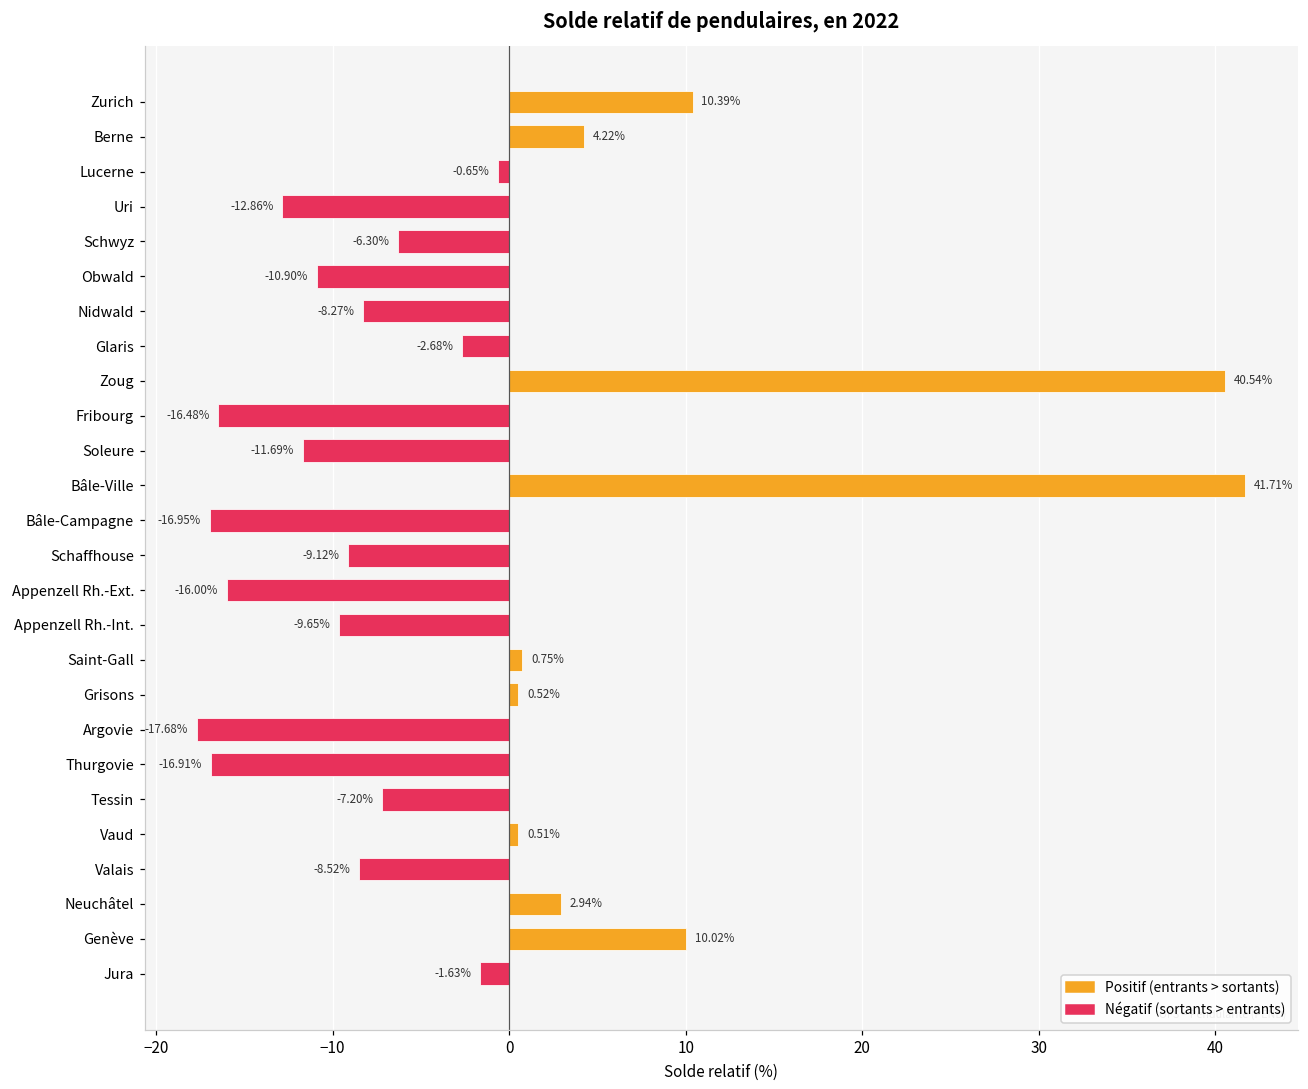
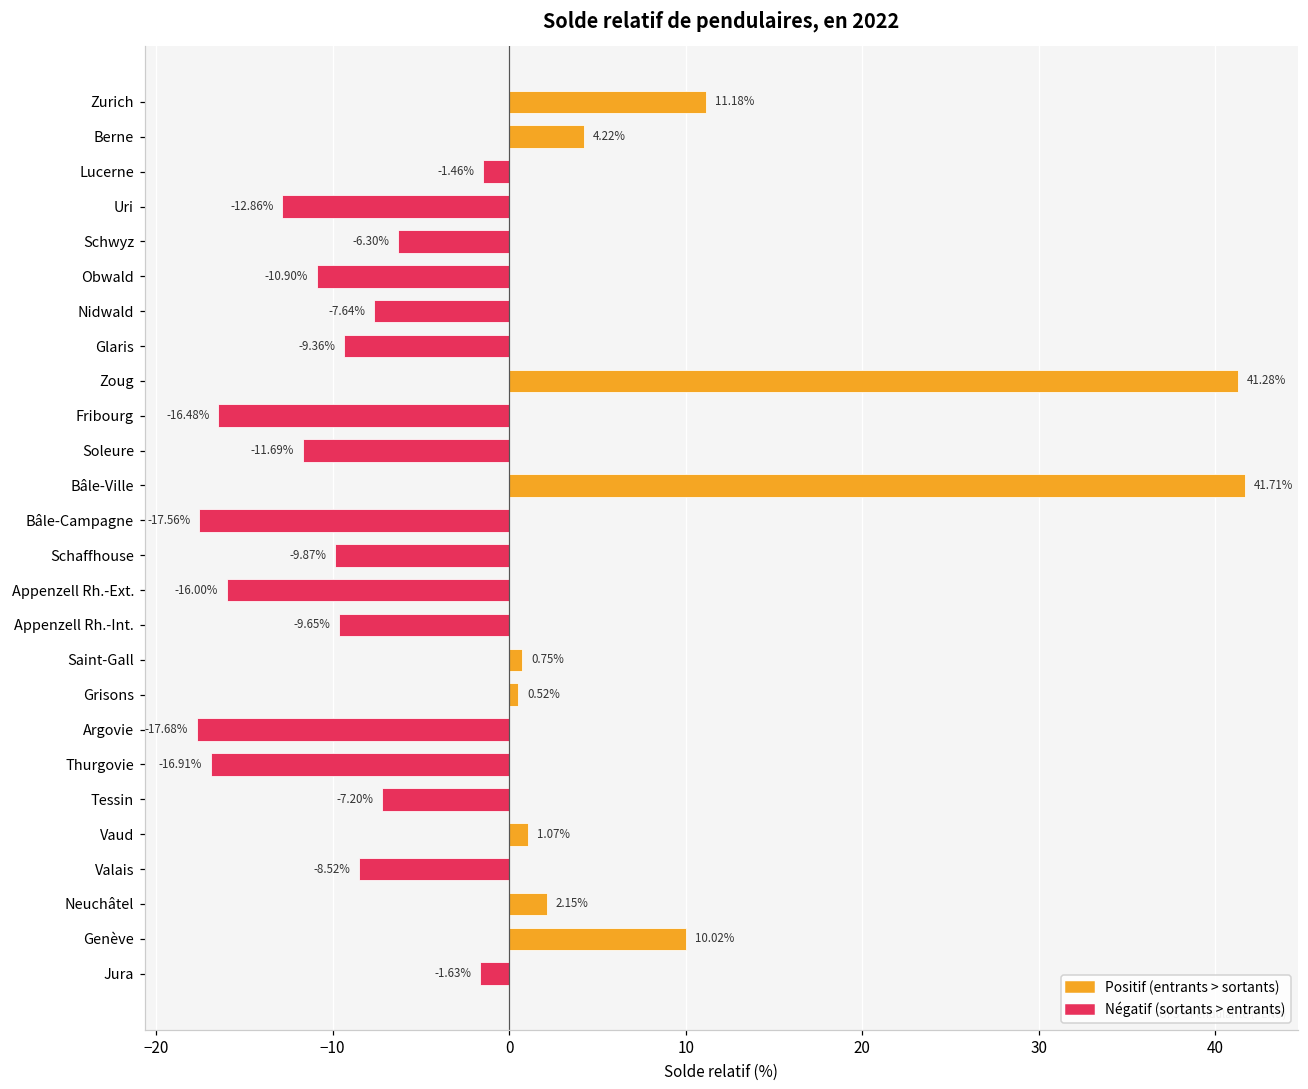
Zurich: 10.39% -> 11.18%
Lucerne: -0.65% -> -1.46%
Nidwald: -8.27% -> -7.64%
Glaris: -2.68% -> -9.36%
Zoug: 40.54% -> 41.28%
Bâle-Campagne: -16.95% -> -17.56%
Schaffhouse: -9.12% -> -9.87%
Vaud: 0.51% -> 1.07%
Neuchâtel: 2.94% -> 2.15%
